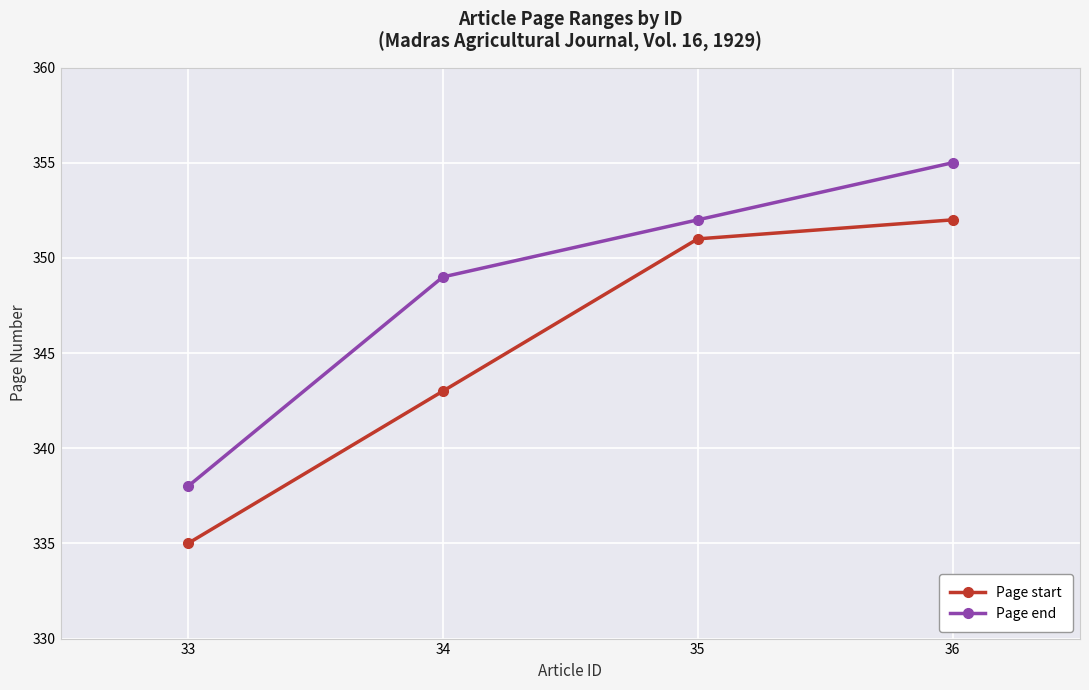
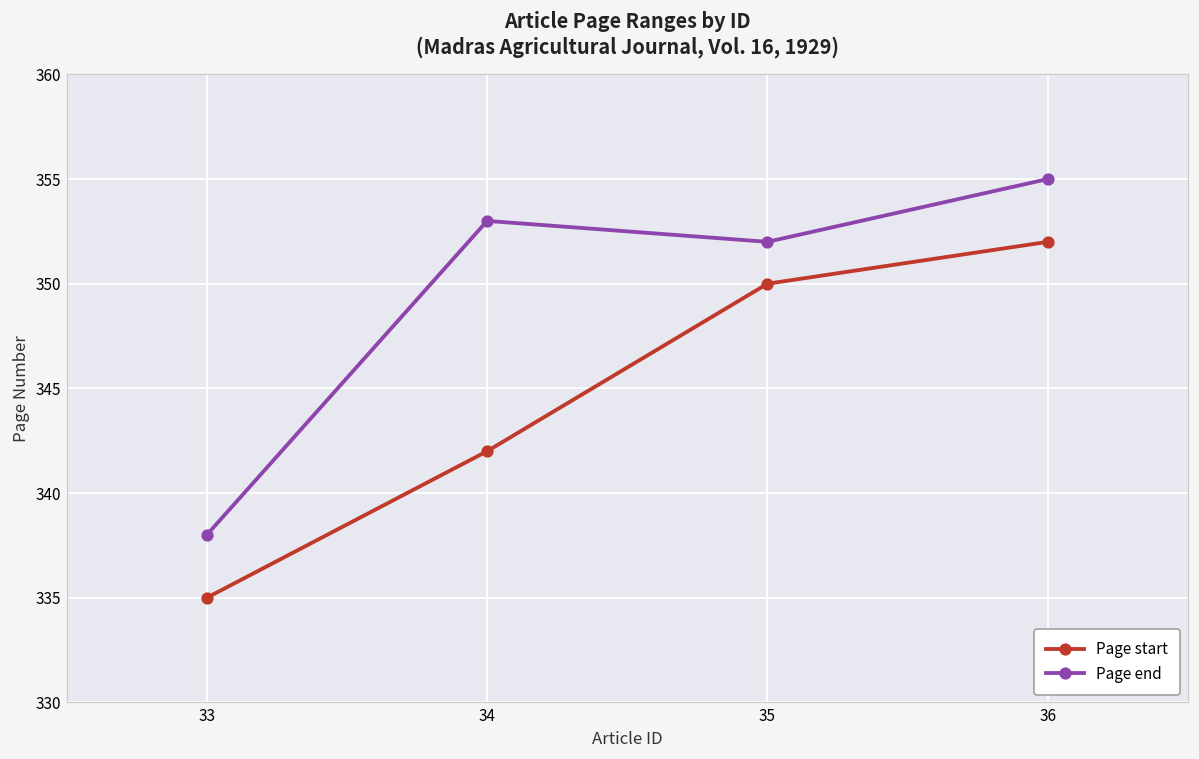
Page start, 34: 343 -> 342
Page end, 34: 349 -> 353
Page start, 35: 351 -> 350
